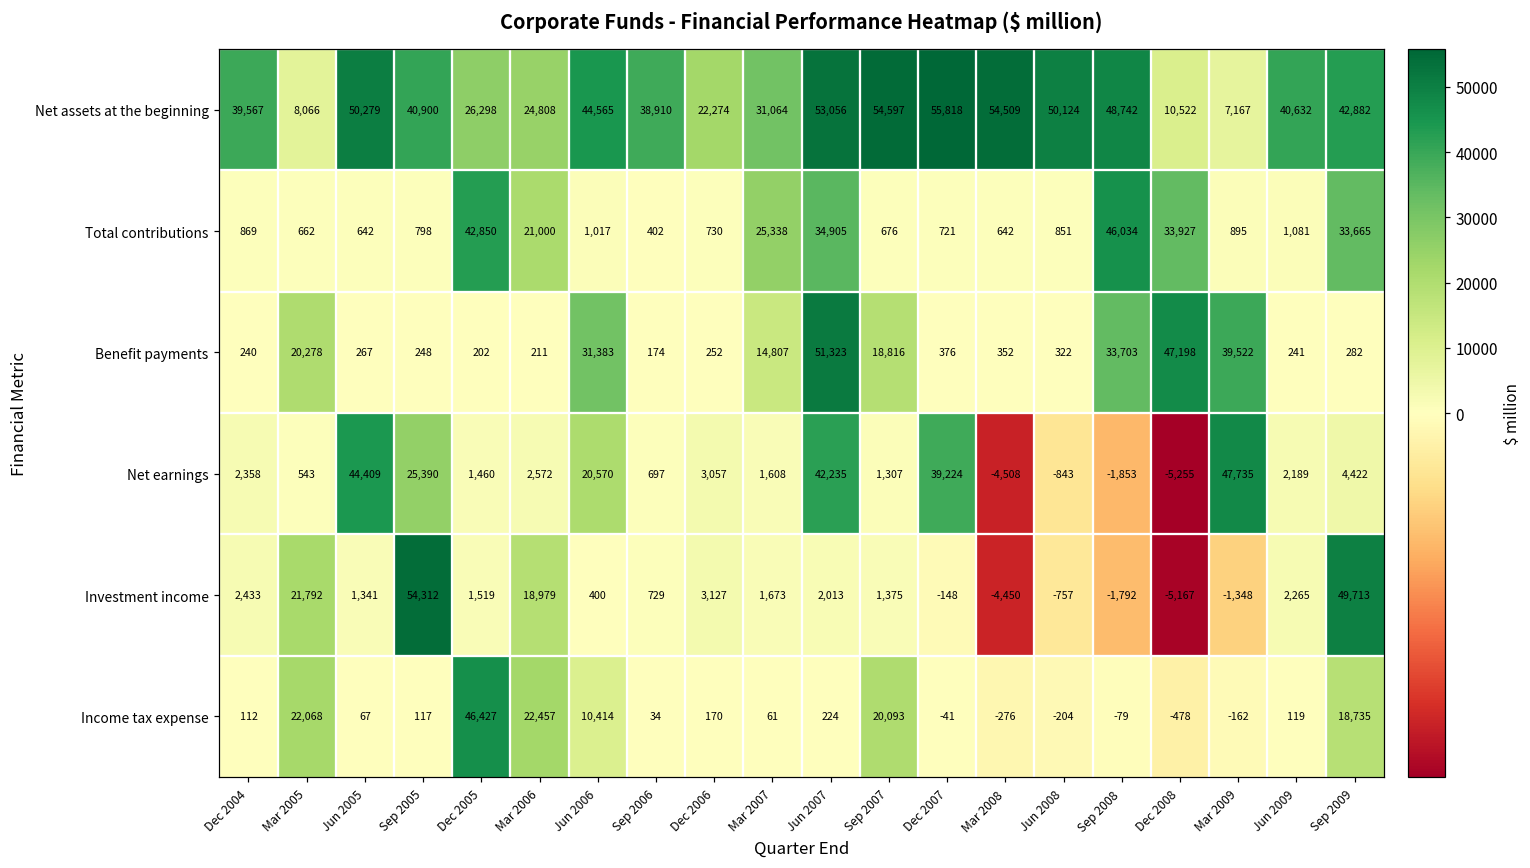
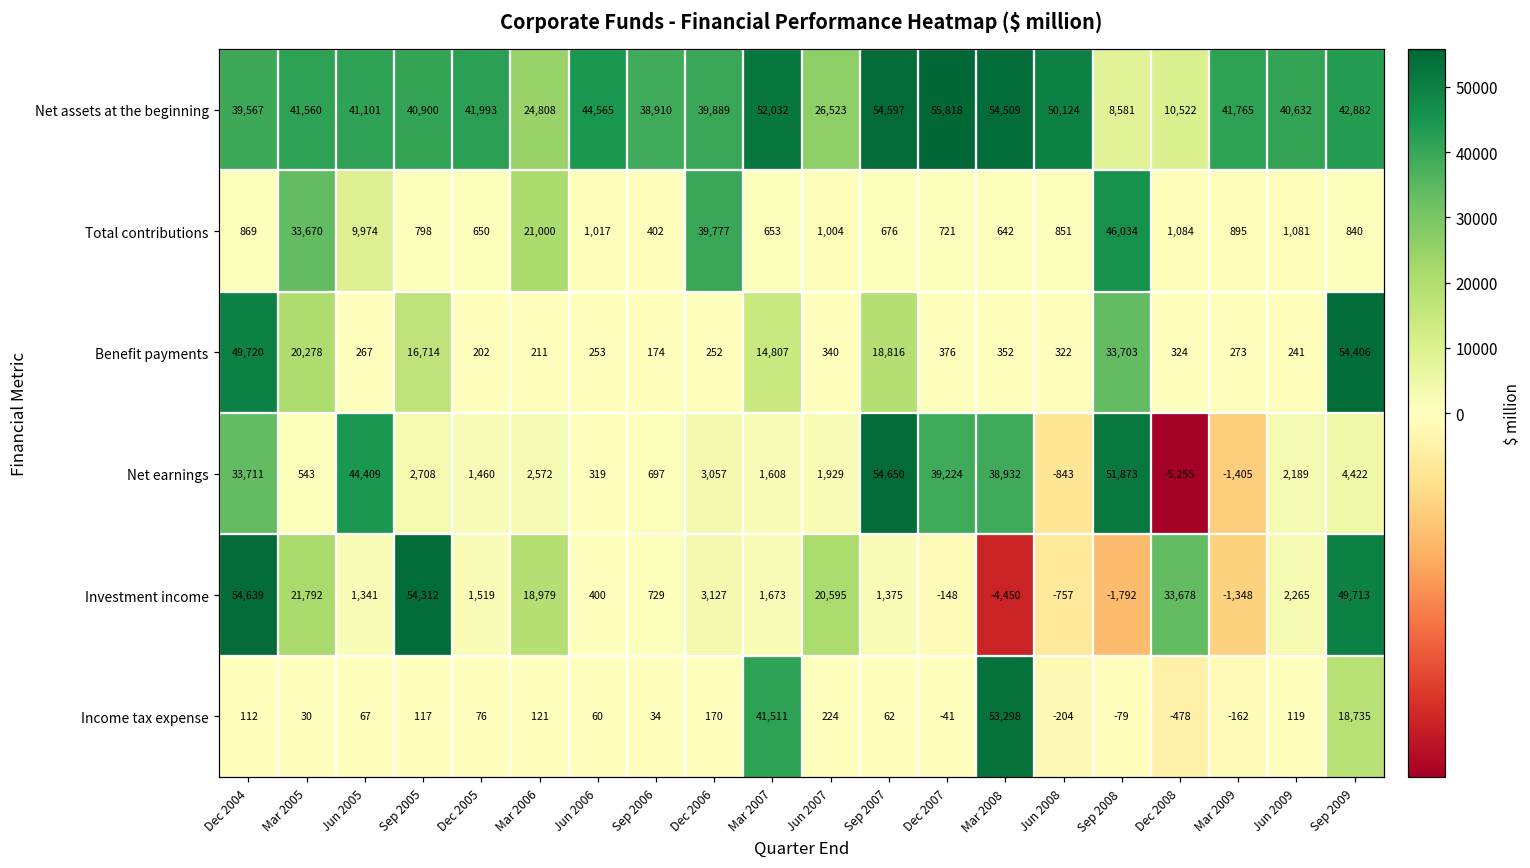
Net assets at the beginning, Mar 2005: 8,066 -> 41,560
Net assets at the beginning, Jun 2005: 50,279 -> 41,101
Net assets at the beginning, Dec 2005: 26,298 -> 41,993
Net assets at the beginning, Dec 2006: 22,274 -> 39,889
Net assets at the beginning, Mar 2007: 31,064 -> 52,032
Net assets at the beginning, Jun 2007: 53,056 -> 26,523
Net assets at the beginning, Sep 2008: 48,742 -> 8,581
Net assets at the beginning, Mar 2009: 7,167 -> 41,765
Total contributions, Mar 2005: 662 -> 33,670
Total contributions, Jun 2005: 642 -> 9,974
Total contributions, Dec 2005: 42,850 -> 650
Total contributions, Dec 2006: 730 -> 39,777
Total contributions, Mar 2007: 25,338 -> 653
Total contributions, Jun 2007: 34,905 -> 1,004
Total contributions, Dec 2008: 33,927 -> 1,084
Total contributions, Sep 2009: 33,665 -> 840
Benefit payments, Dec 2004: 240 -> 49,720
Benefit payments, Sep 2005: 248 -> 16,714
Benefit payments, Jun 2006: 31,383 -> 253
Benefit payments, Jun 2007: 51,323 -> 340
Benefit payments, Dec 2008: 47,198 -> 324
Benefit payments, Mar 2009: 39,522 -> 273
Benefit payments, Sep 2009: 282 -> 54,406
Net earnings, Dec 2004: 2,358 -> 33,711
Net earnings, Sep 2005: 25,390 -> 2,708
Net earnings, Jun 2006: 20,570 -> 319
Net earnings, Jun 2007: 42,235 -> 1,929
Net earnings, Sep 2007: 1,307 -> 54,650
Net earnings, Mar 2008: -4,508 -> 38,932
Net earnings, Sep 2008: -1,853 -> 51,873
Net earnings, Mar 2009: 47,735 -> -1,405
Investment income, Dec 2004: 2,433 -> 54,639
Investment income, Jun 2007: 2,013 -> 20,595
Investment income, Dec 2008: -5,167 -> 33,678
Income tax expense, Mar 2005: 22,068 -> 30
Income tax expense, Dec 2005: 46,427 -> 76
Income tax expense, Mar 2006: 22,457 -> 121
Income tax expense, Jun 2006: 10,414 -> 60
Income tax expense, Mar 2007: 61 -> 41,511
Income tax expense, Sep 2007: 20,093 -> 62
Income tax expense, Mar 2008: -276 -> 53,298
